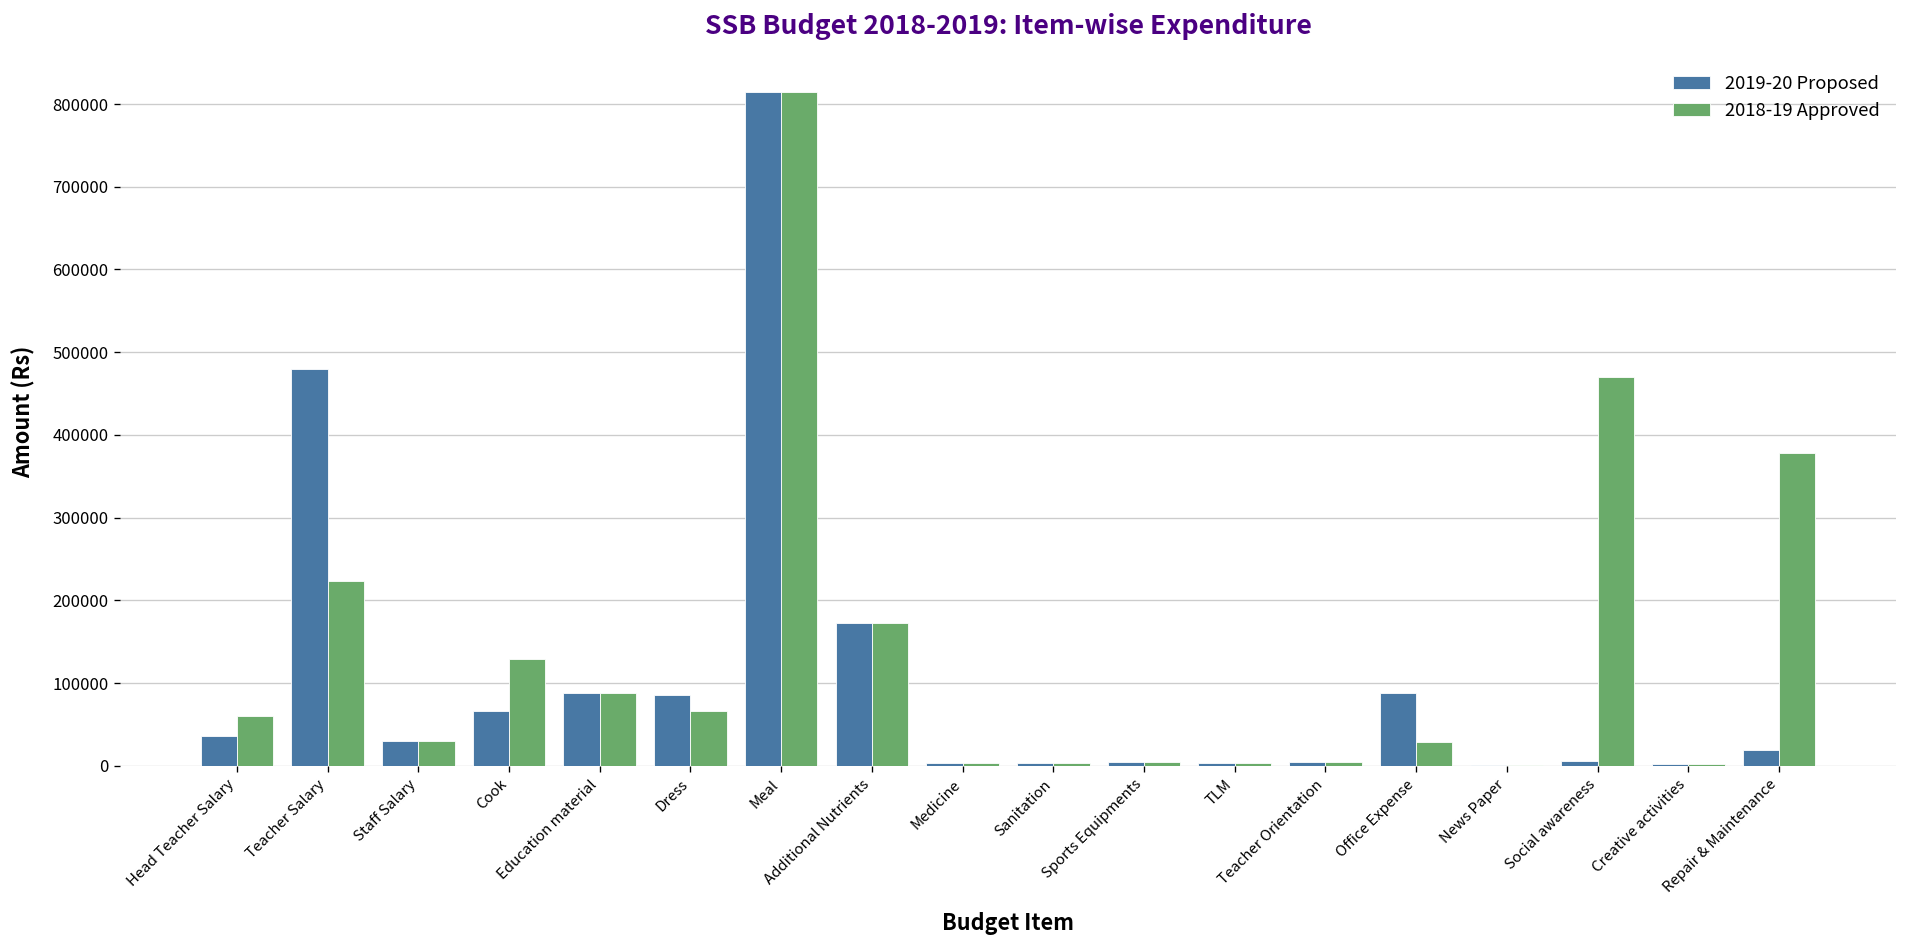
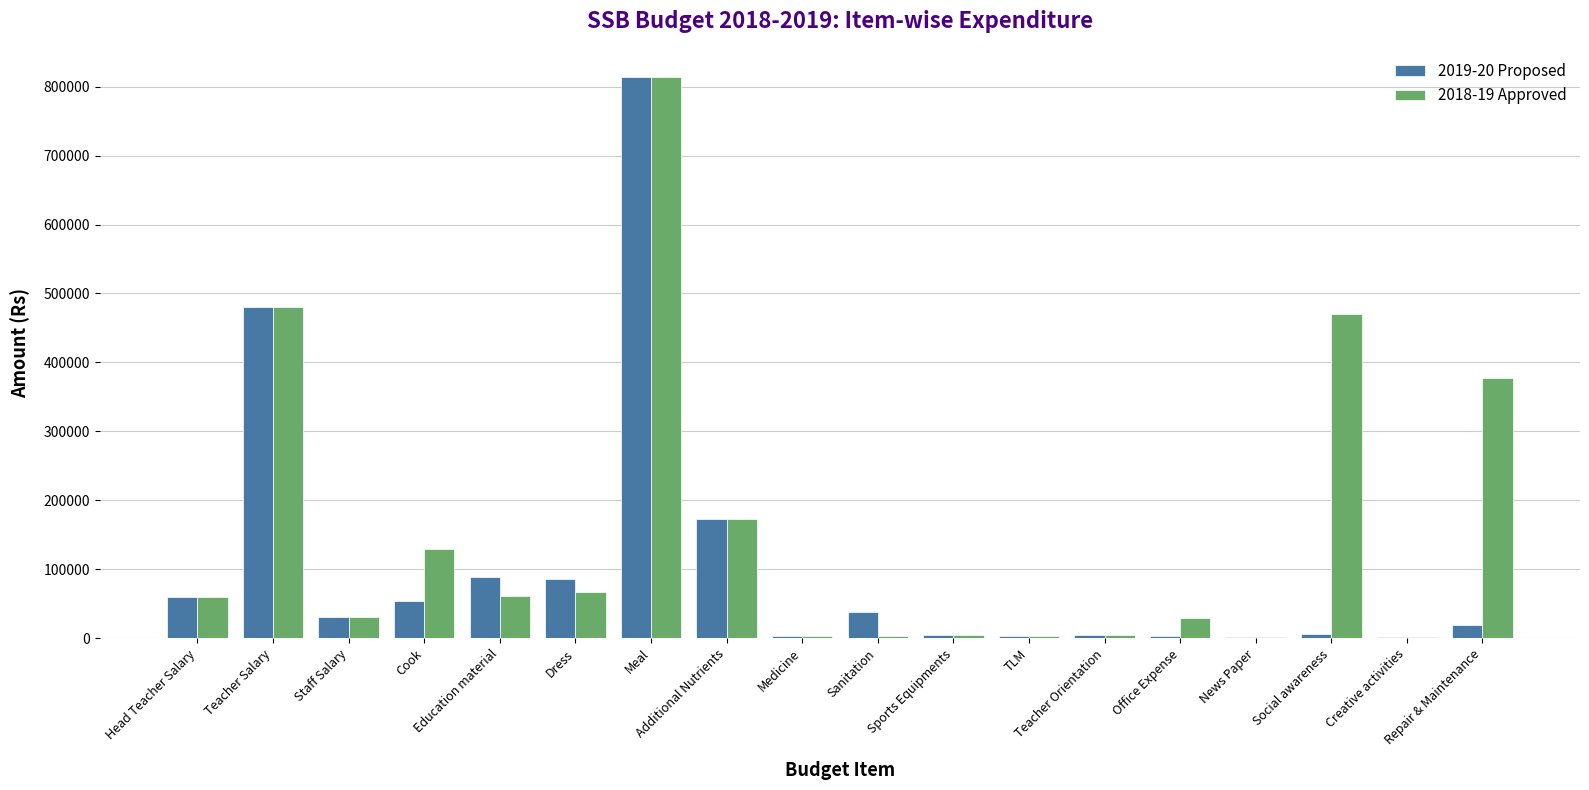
2019-20 Proposed, Head Teacher Salary: 40000 -> 60000
2018-19 Approved, Teacher Salary: 220000 -> 480000
2019-20 Proposed, Cook: 70000 -> 50000
2018-19 Approved, Education material: 90000 -> 60000
2019-20 Proposed, Sanitation: 0 -> 40000
2019-20 Proposed, Office Expense: 90000 -> 0
